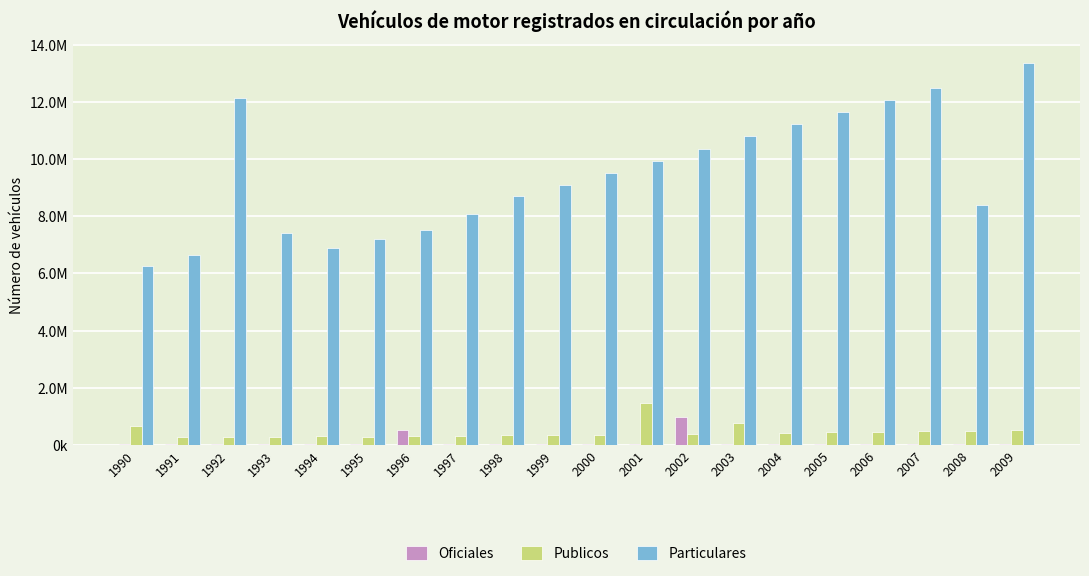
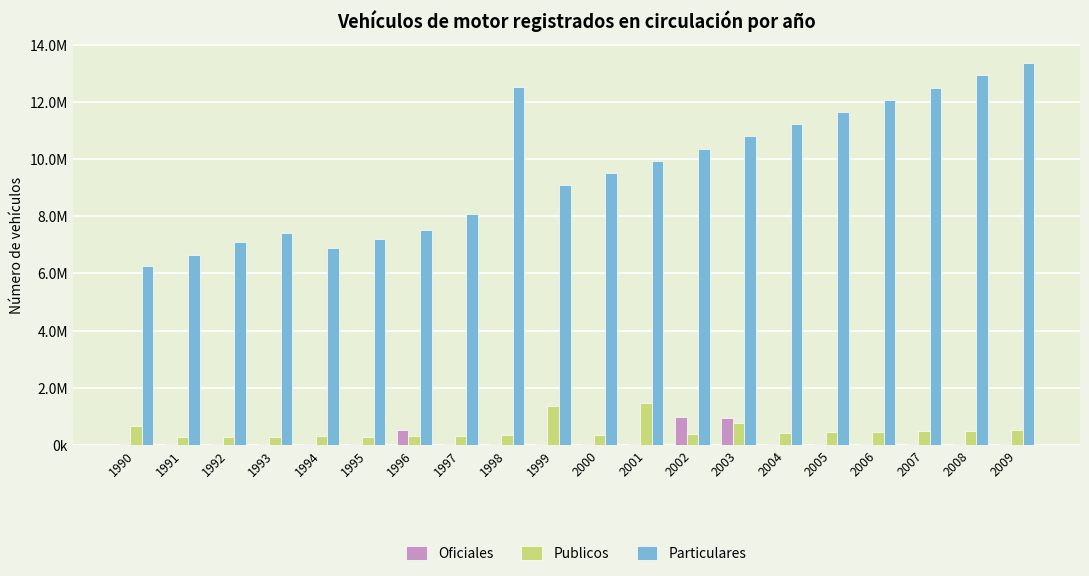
Particulares, 1992: 12100000 -> 7100000
Particulares, 1998: 8700000 -> 12500000
Publicos, 1999: 300000 -> 1300000
Oficiales, 2003: 0 -> 900000
Particulares, 2008: 8400000 -> 12900000
